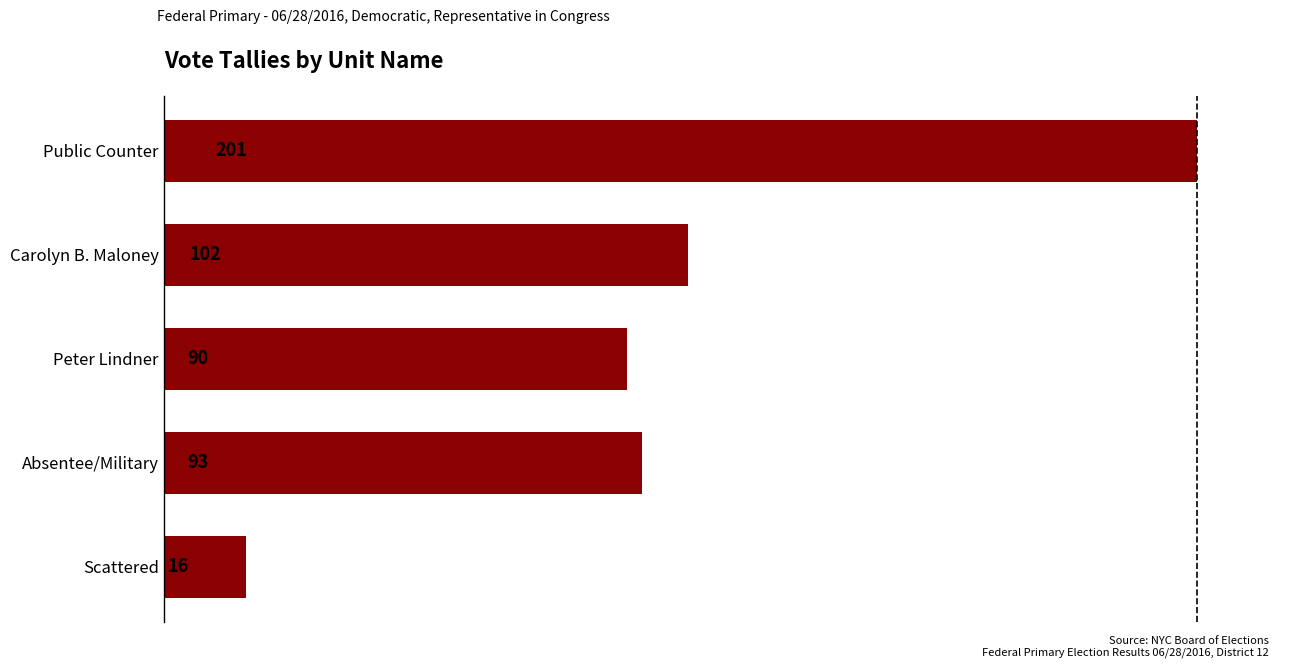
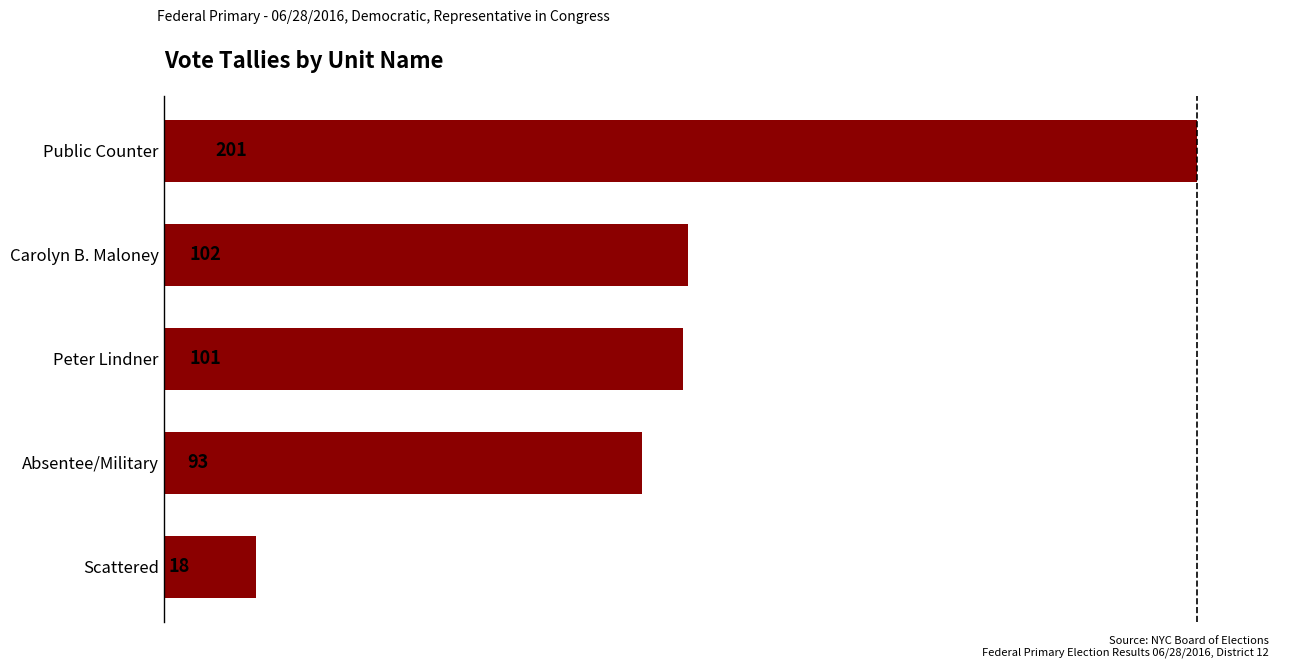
Peter Lindner: 90 -> 101
Scattered: 16 -> 18
